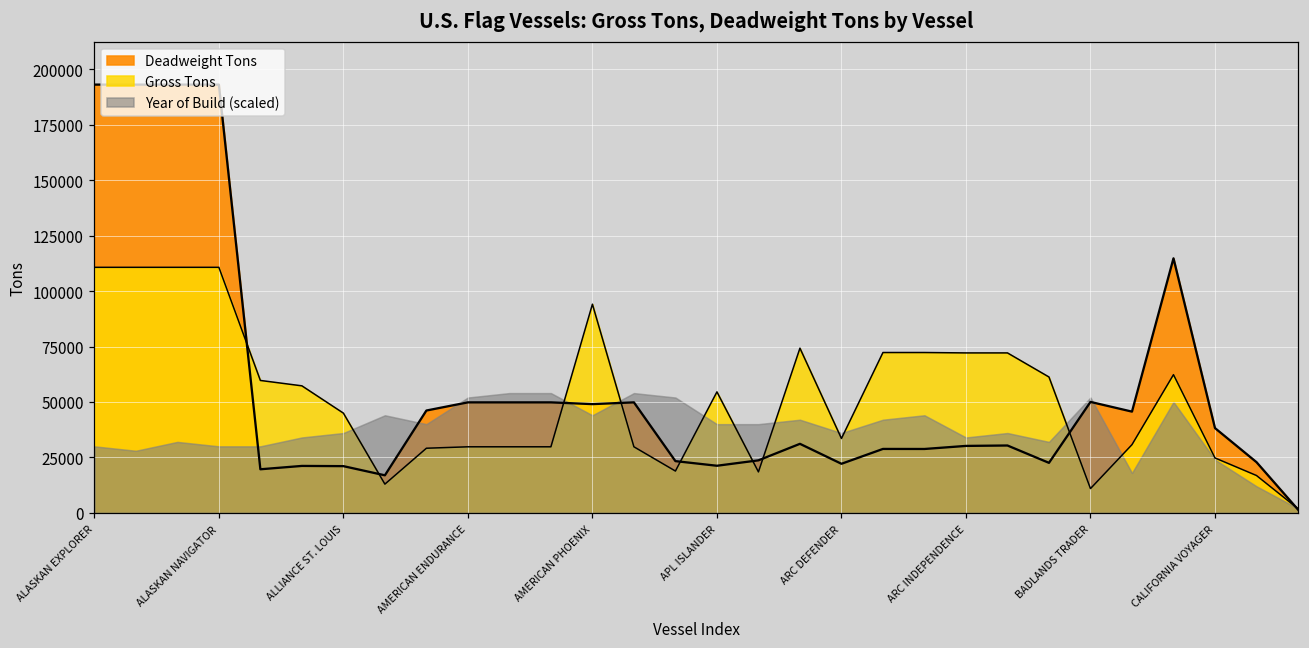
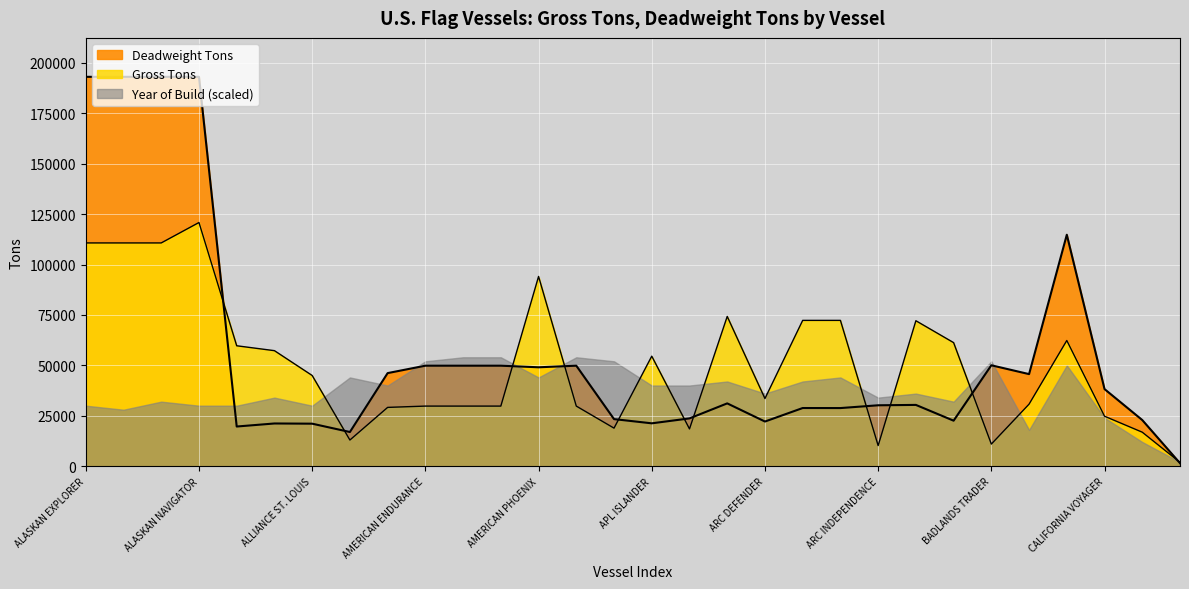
Gross Tons, ALASKAN NAVIGATOR: 111000 -> 121000
Year of Build (scaled), ALLIANCE ST. LOUIS: 36000 -> 30000
Gross Tons, ARC INDEPENDENCE: 72000 -> 10000
